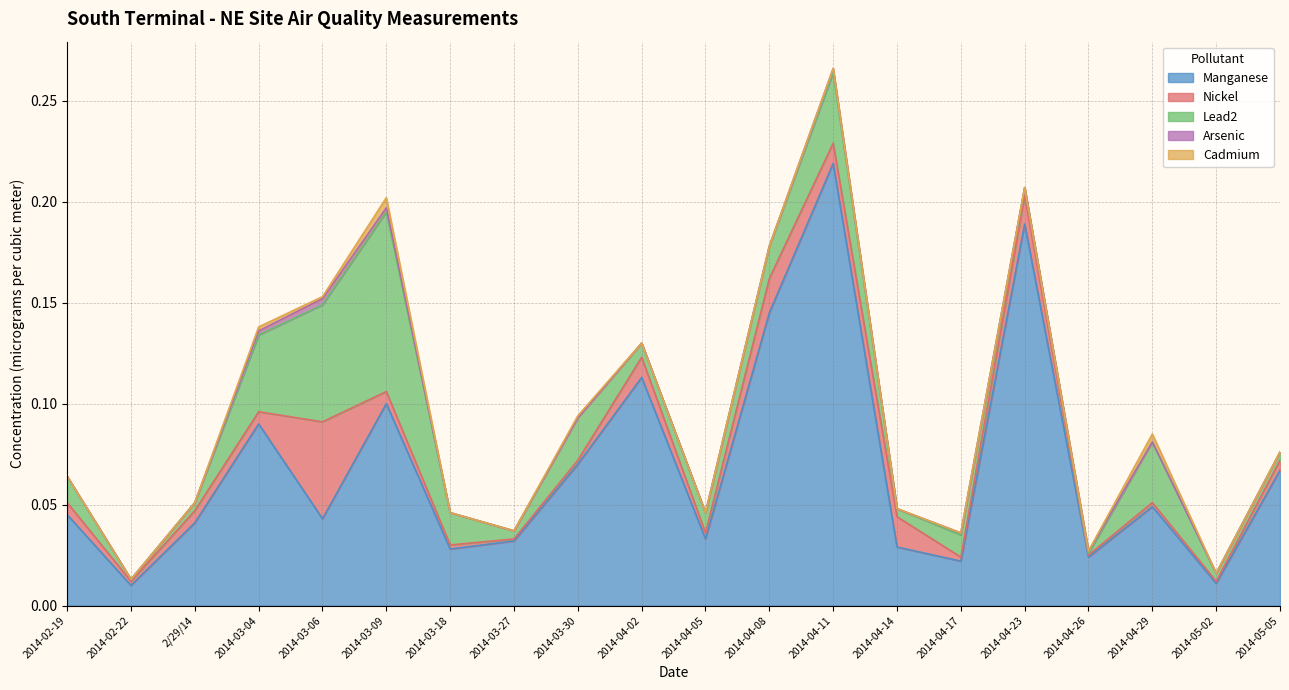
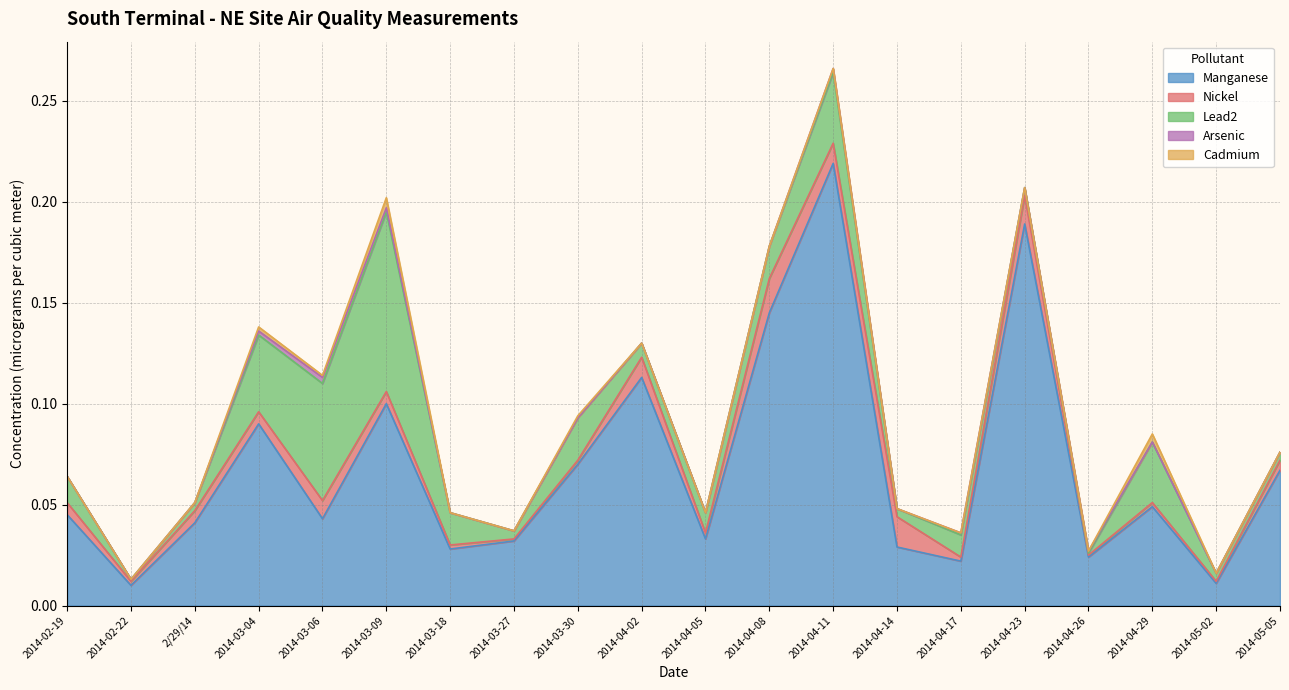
Nickel, 2014-03-06: 0.048 -> 0.009
